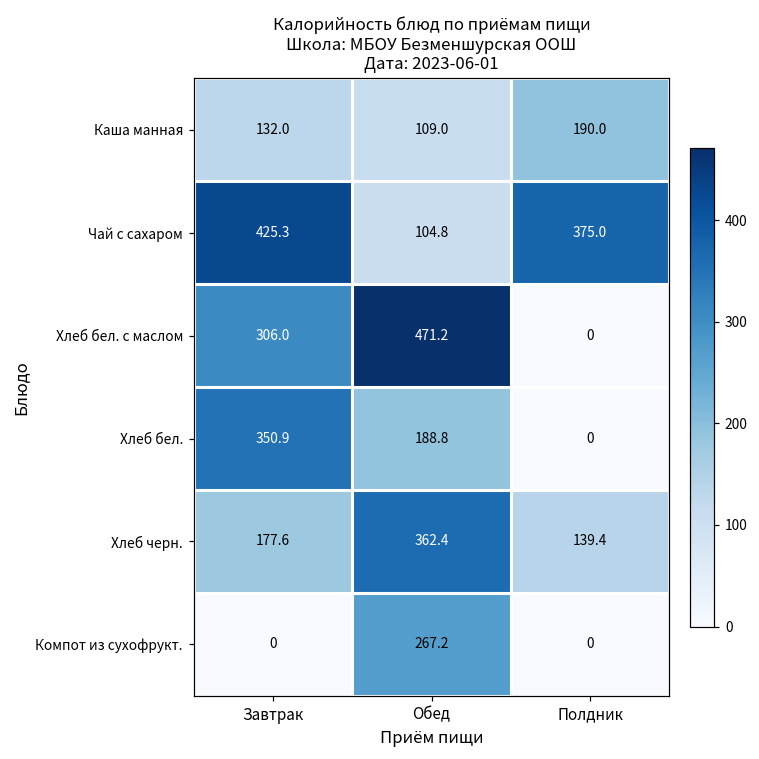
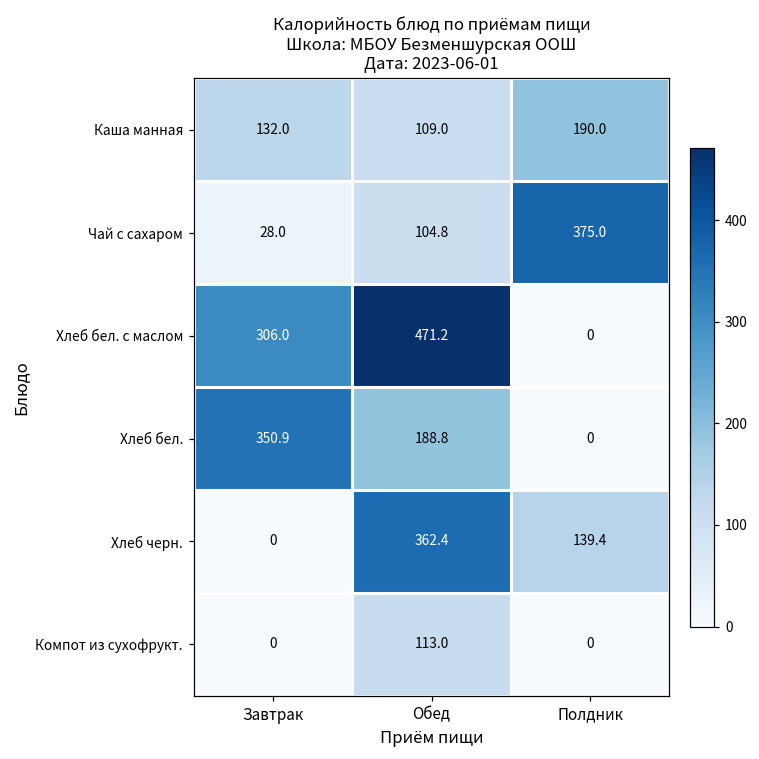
Чай с сахаром, Завтрак: 425.3 -> 28.0
Хлеб черн., Завтрак: 177.6 -> 0
Компот из сухофрукт., Обед: 267.2 -> 113.0
